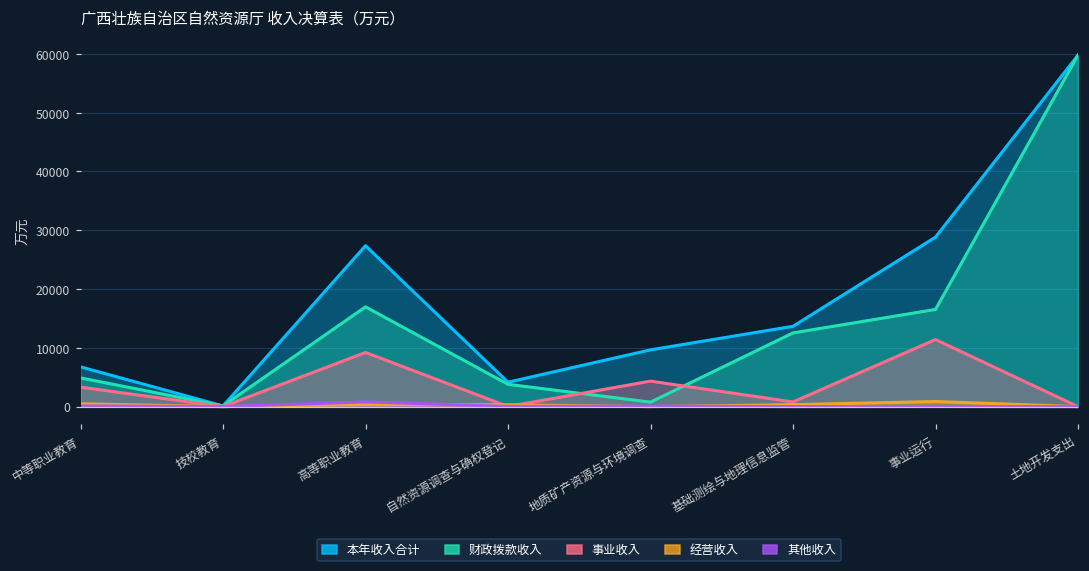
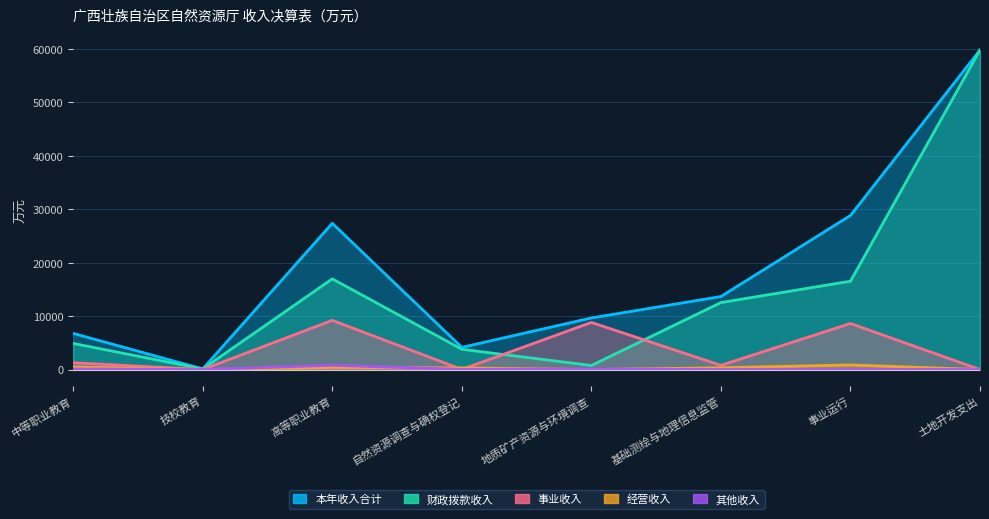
事业收入, 中等职业教育: 3000 -> 1000
事业收入, 地质矿产资源与环境调查: 4000 -> 9000
事业收入, 事业运行: 11000 -> 9000
